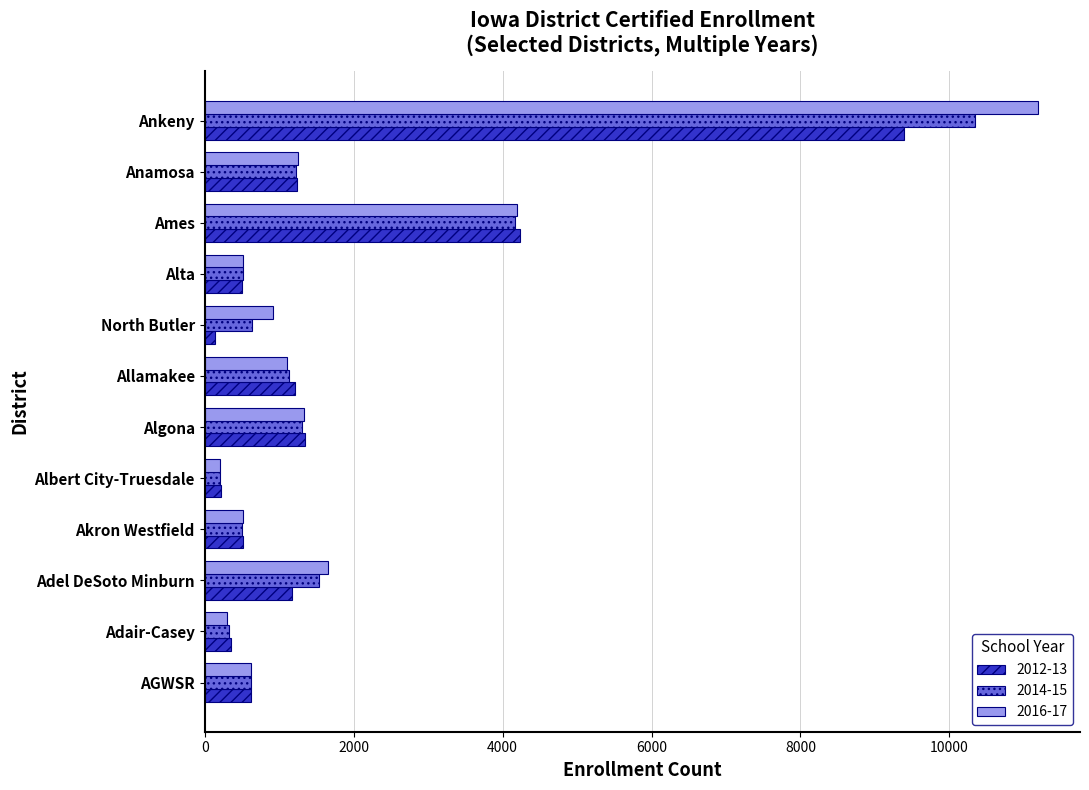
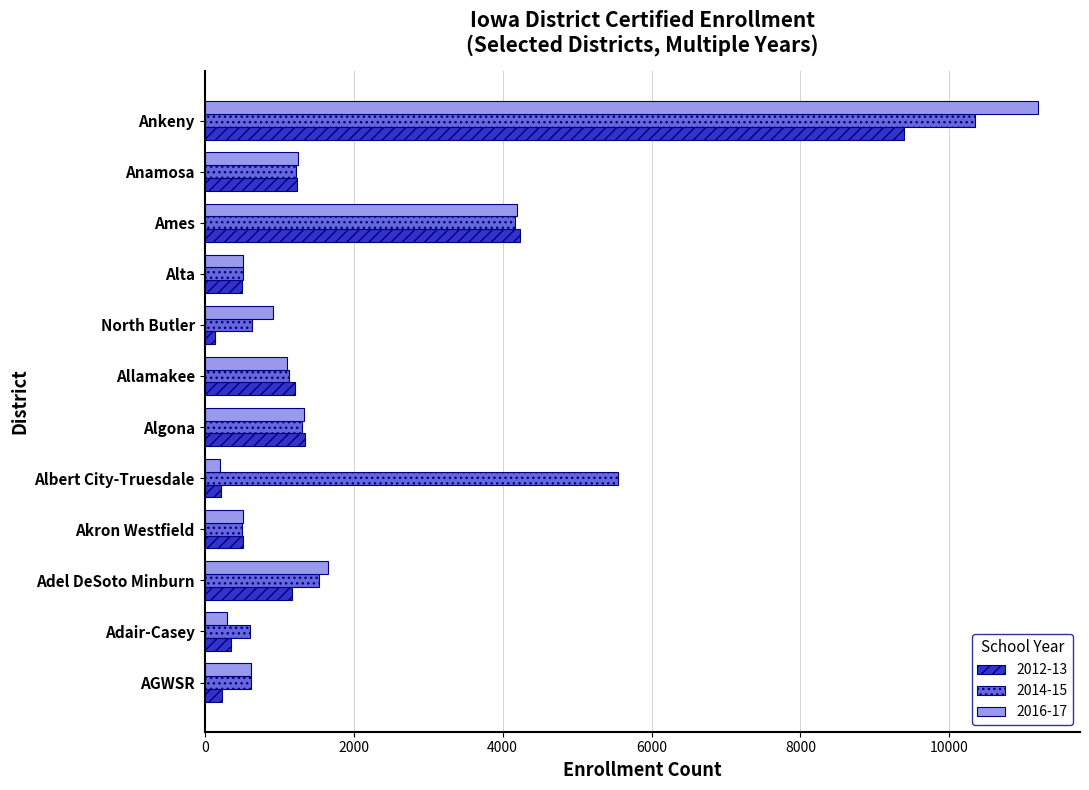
2014-15, Albert City-Truesdale: 200 -> 5500
2014-15, Adair-Casey: 300 -> 600
2012-13, AGWSR: 600 -> 200
